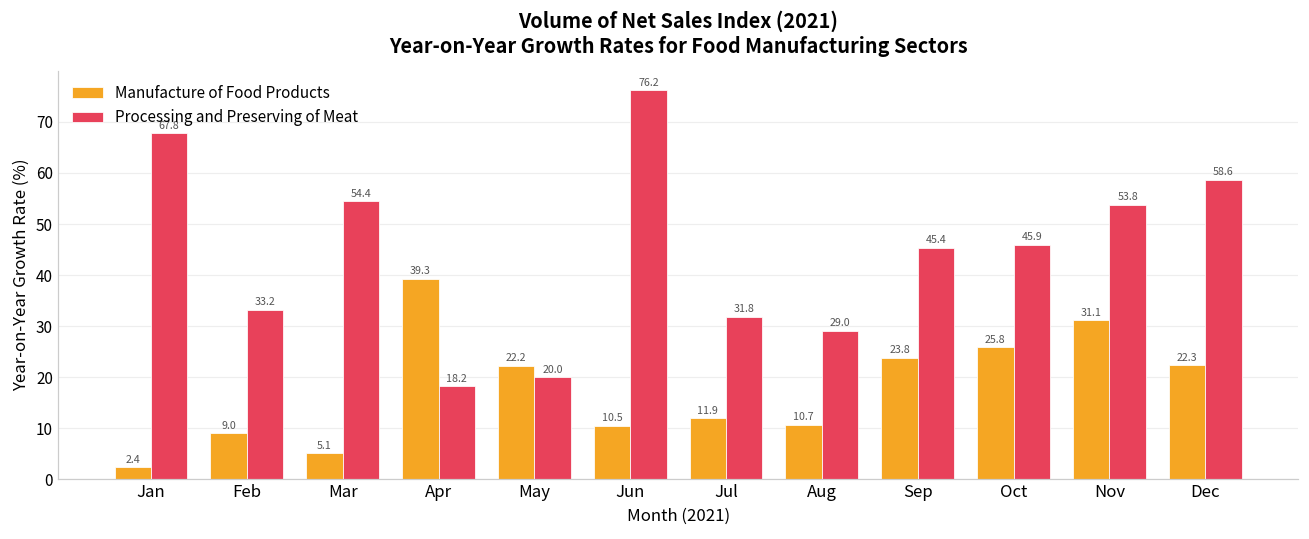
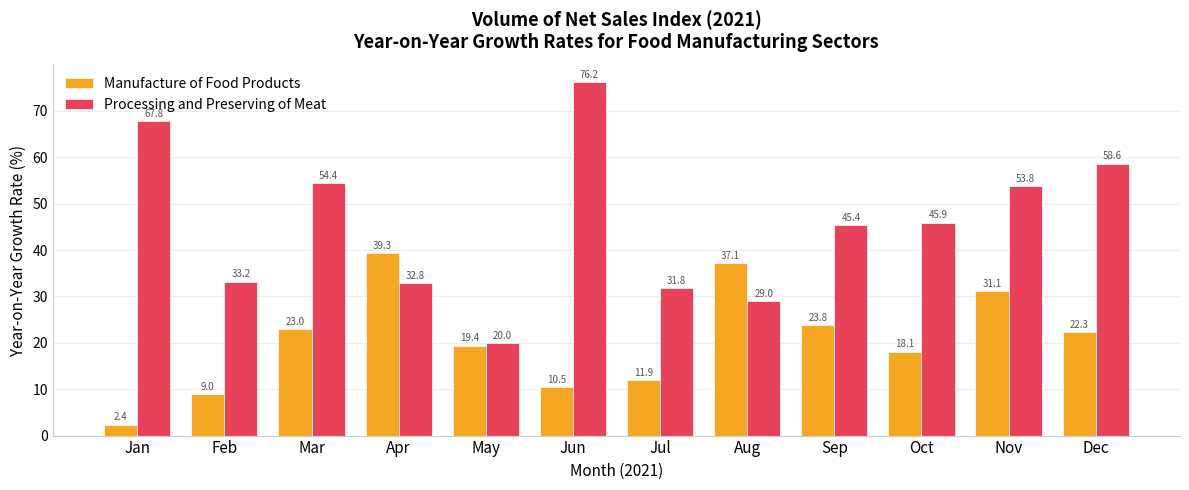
Manufacture of Food Products, Mar: 5.1 -> 23.0
Processing and Preserving of Meat, Apr: 18.2 -> 32.8
Manufacture of Food Products, May: 22.2 -> 19.4
Manufacture of Food Products, Aug: 10.7 -> 37.1
Manufacture of Food Products, Oct: 25.8 -> 18.1
